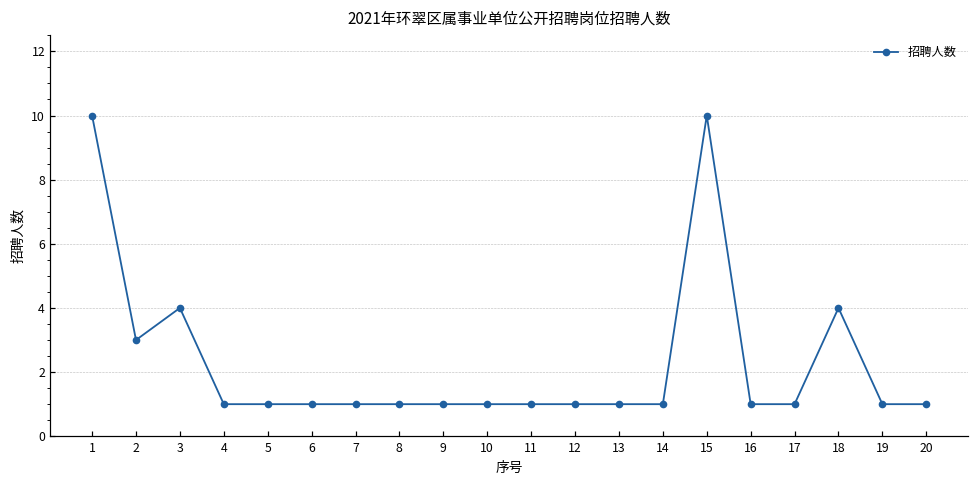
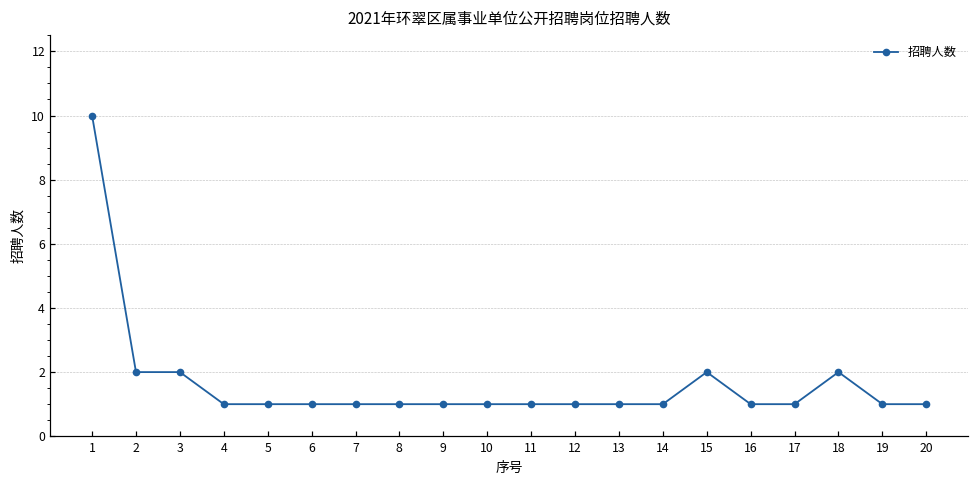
2: 3 -> 2
3: 4 -> 2
15: 10 -> 2
18: 4 -> 2
